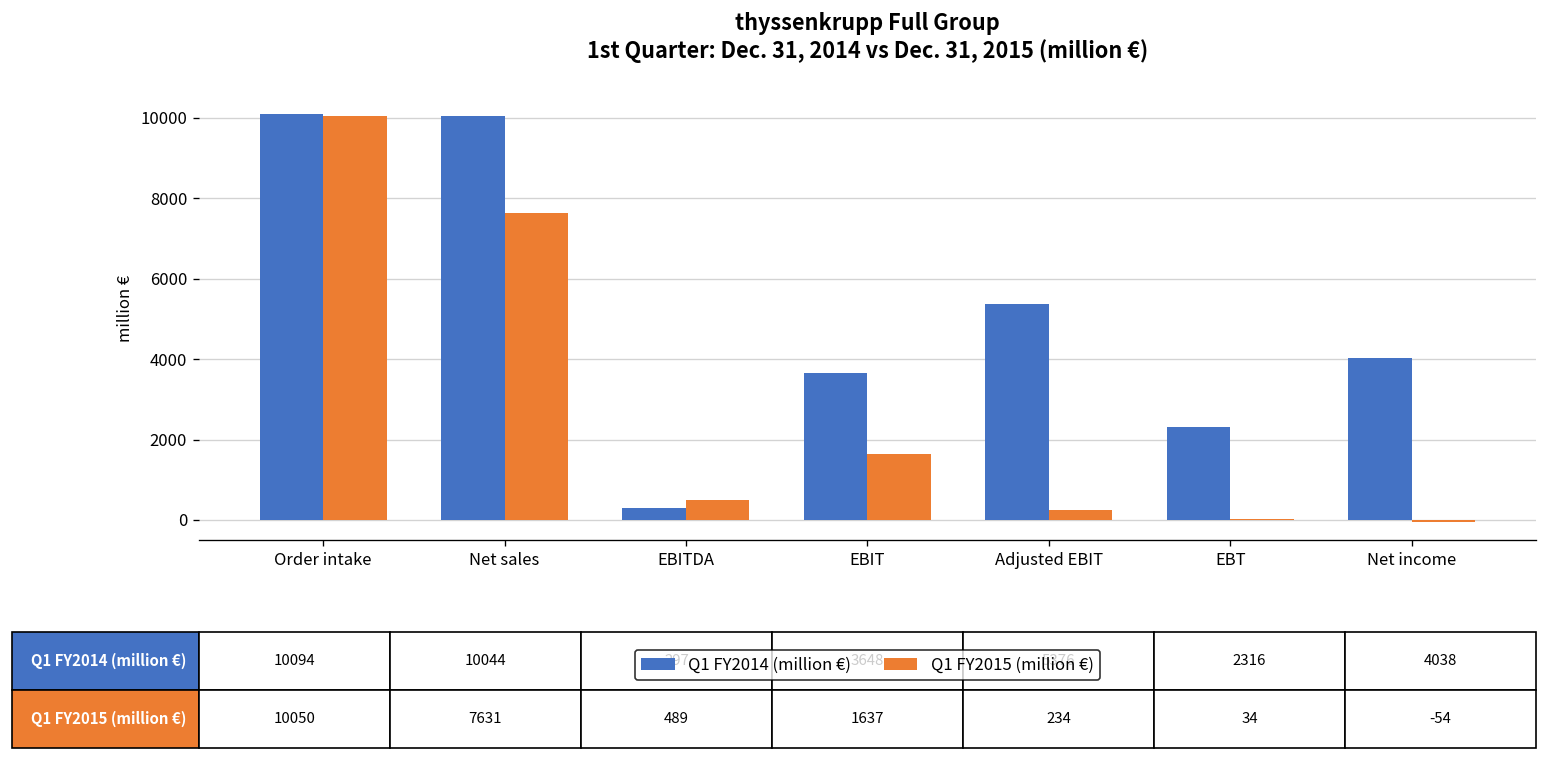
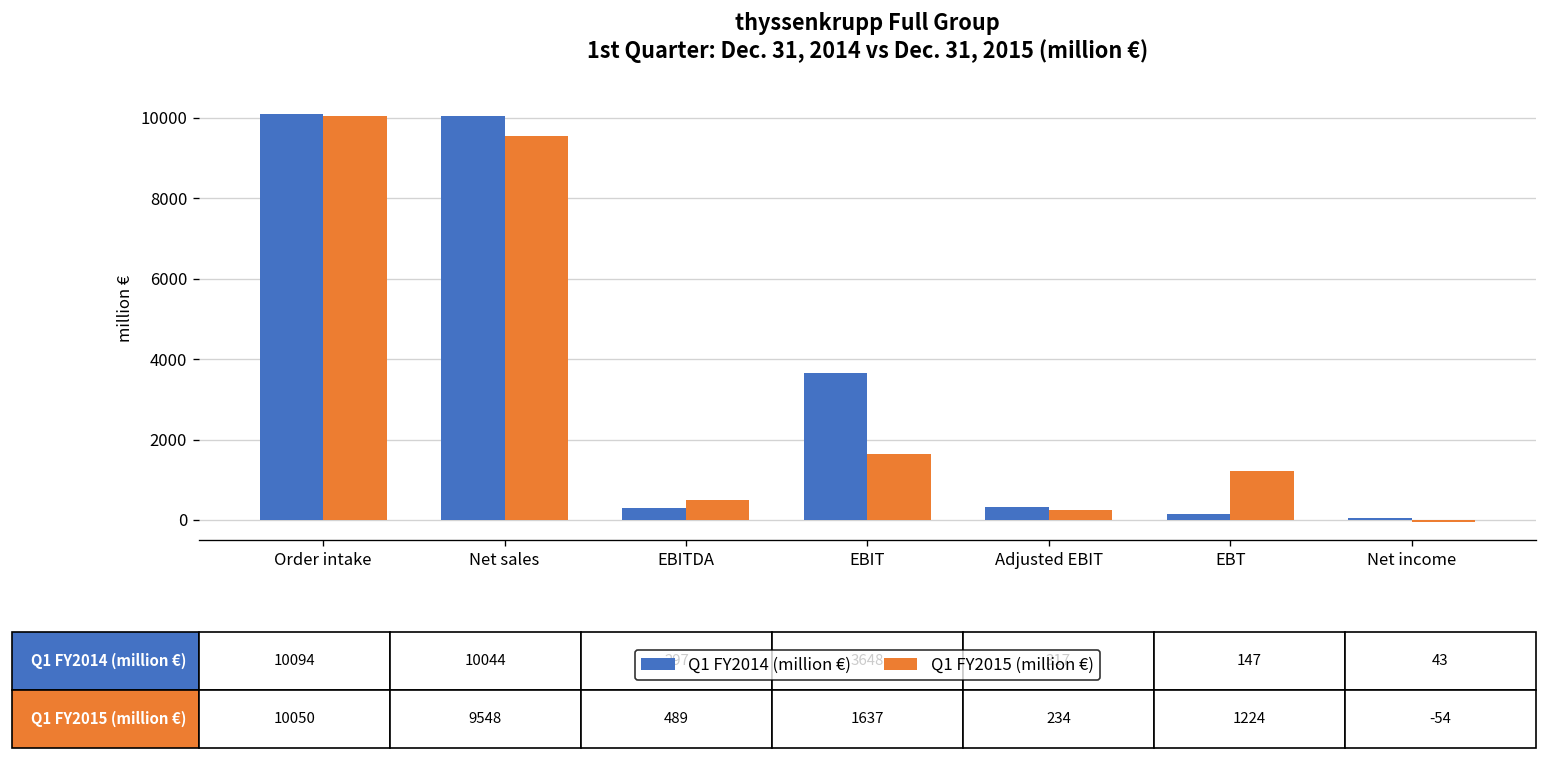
Q1 FY2015 (million €), Net sales: 7631 -> 9548
Q1 FY2014 (million €), Adjusted EBIT: 5400 -> 300
Q1 FY2014 (million €), EBT: 2316 -> 147
Q1 FY2015 (million €), EBT: 34 -> 1224
Q1 FY2014 (million €), Net income: 4038 -> 43
